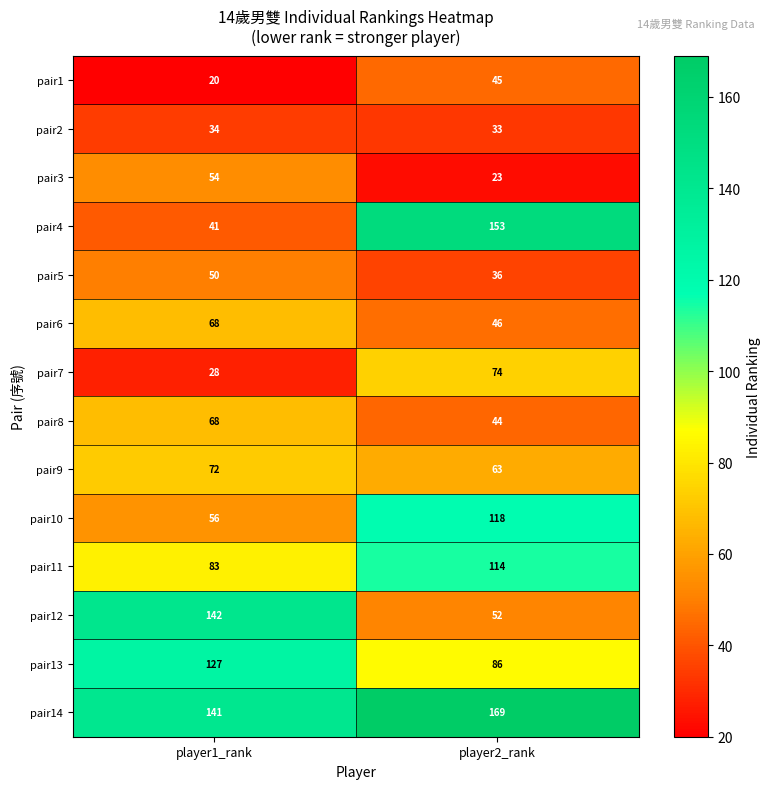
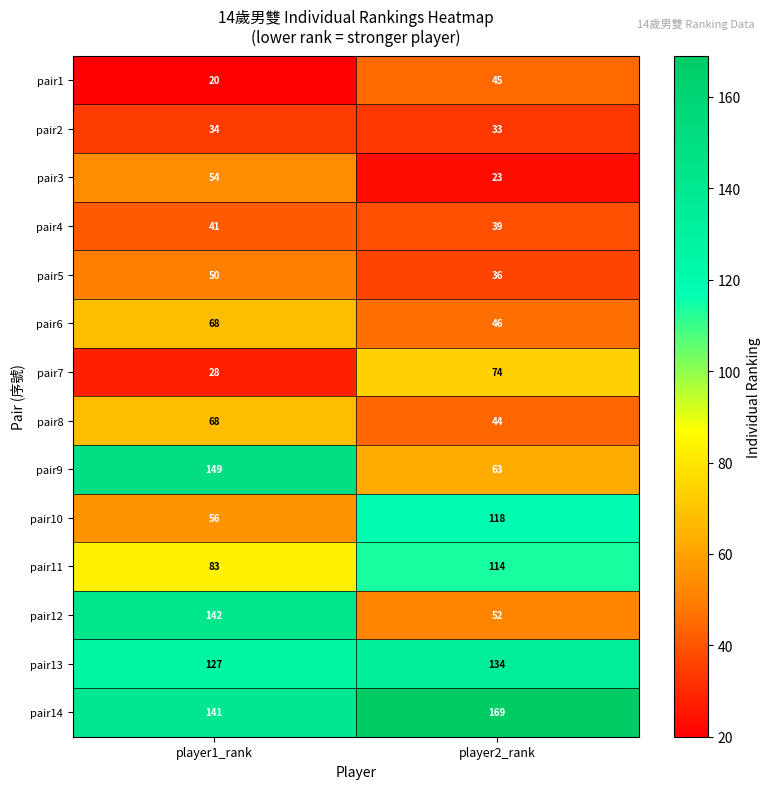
pair4, player2_rank: 153 -> 39
pair9, player1_rank: 72 -> 149
pair13, player2_rank: 86 -> 134
